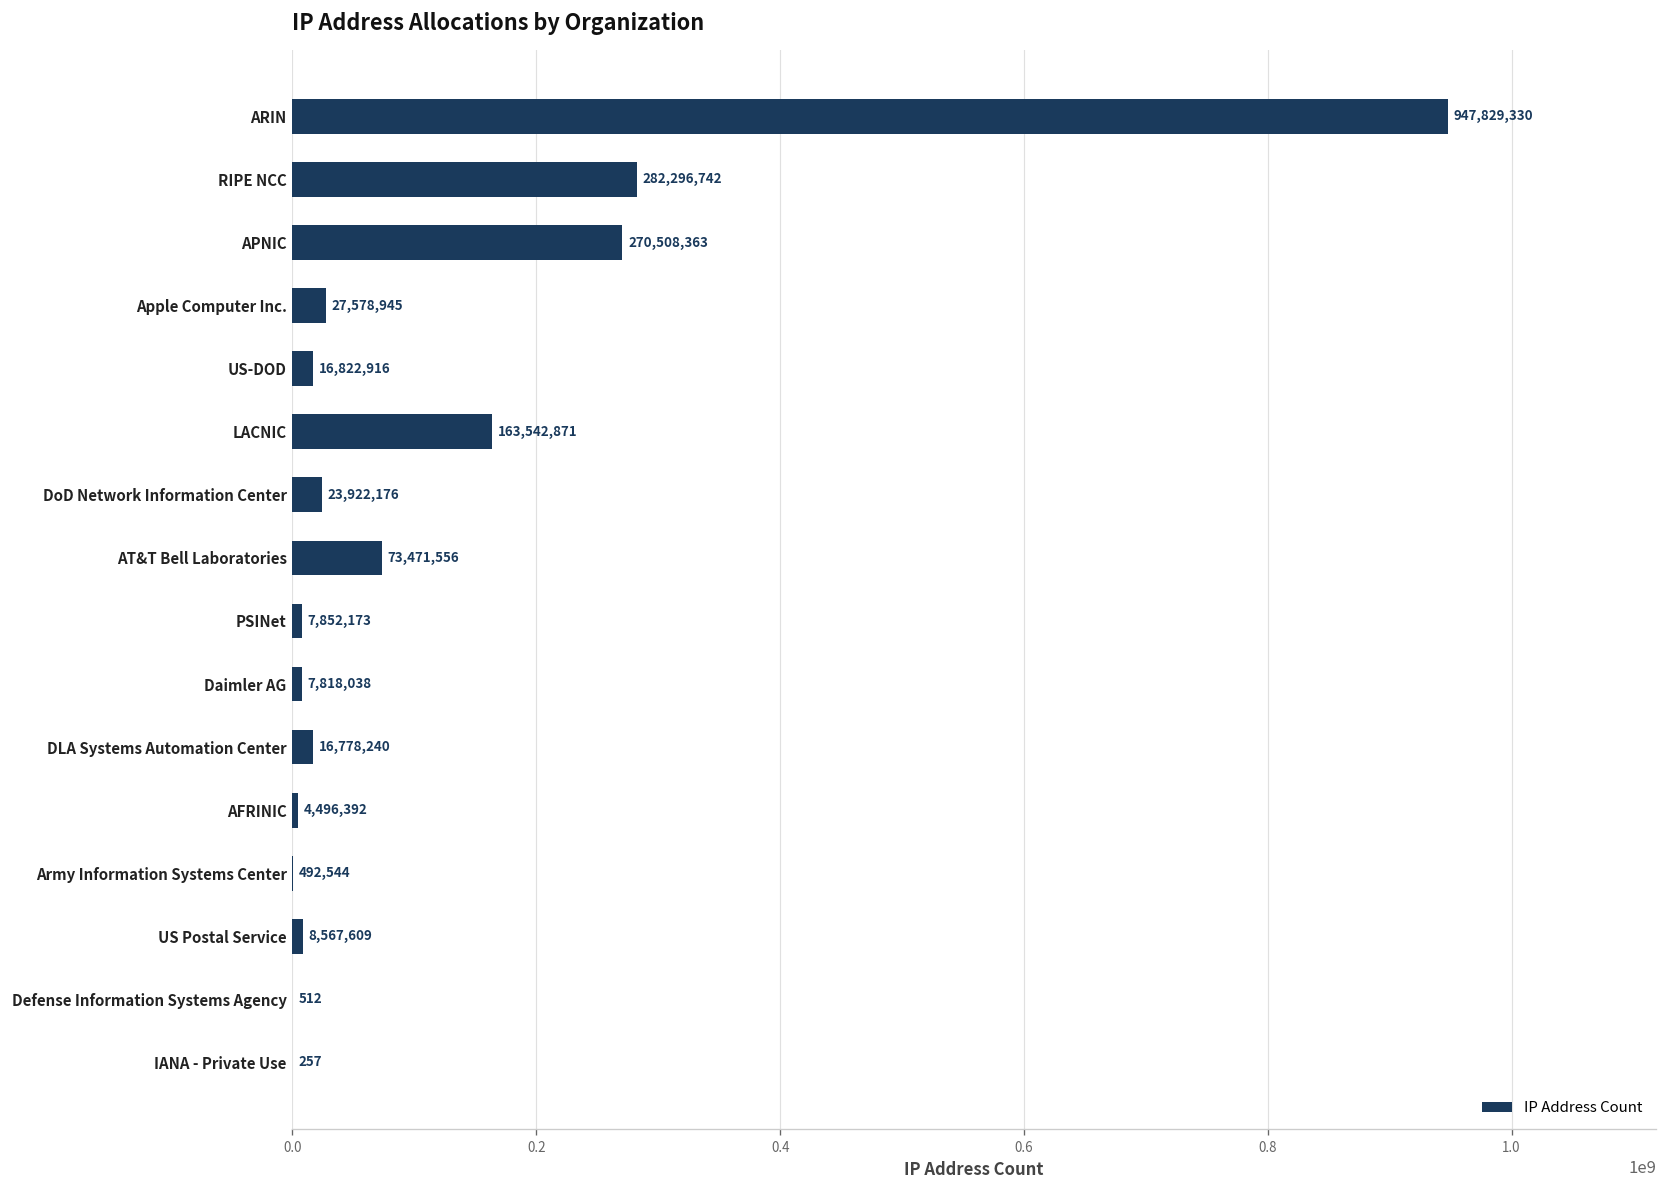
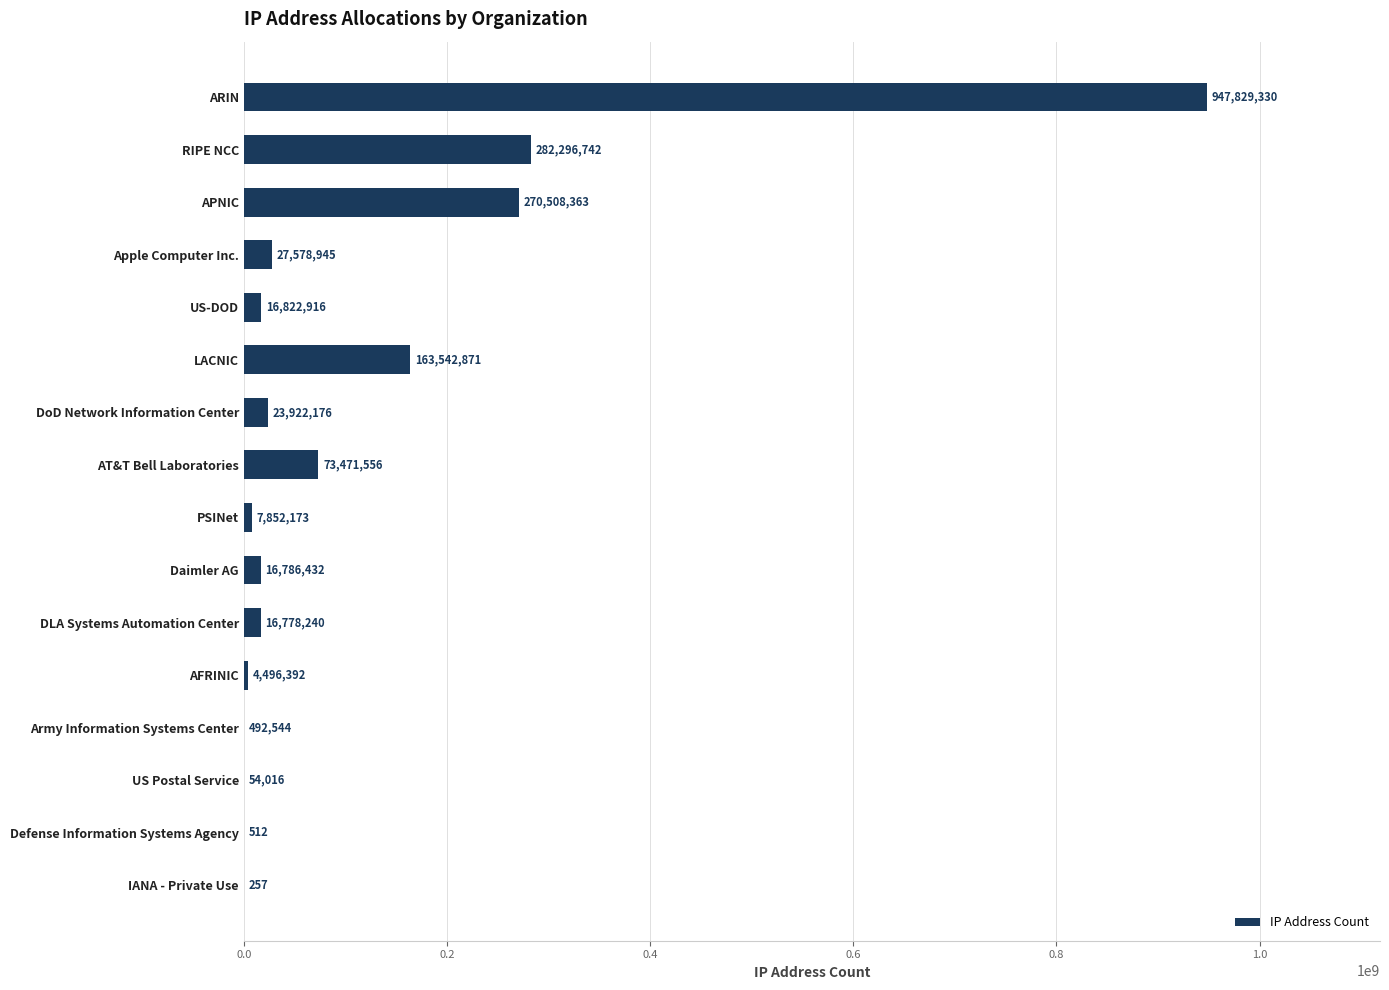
Daimler AG: 7,818,038 -> 16,786,432
US Postal Service: 8,567,609 -> 54,016
